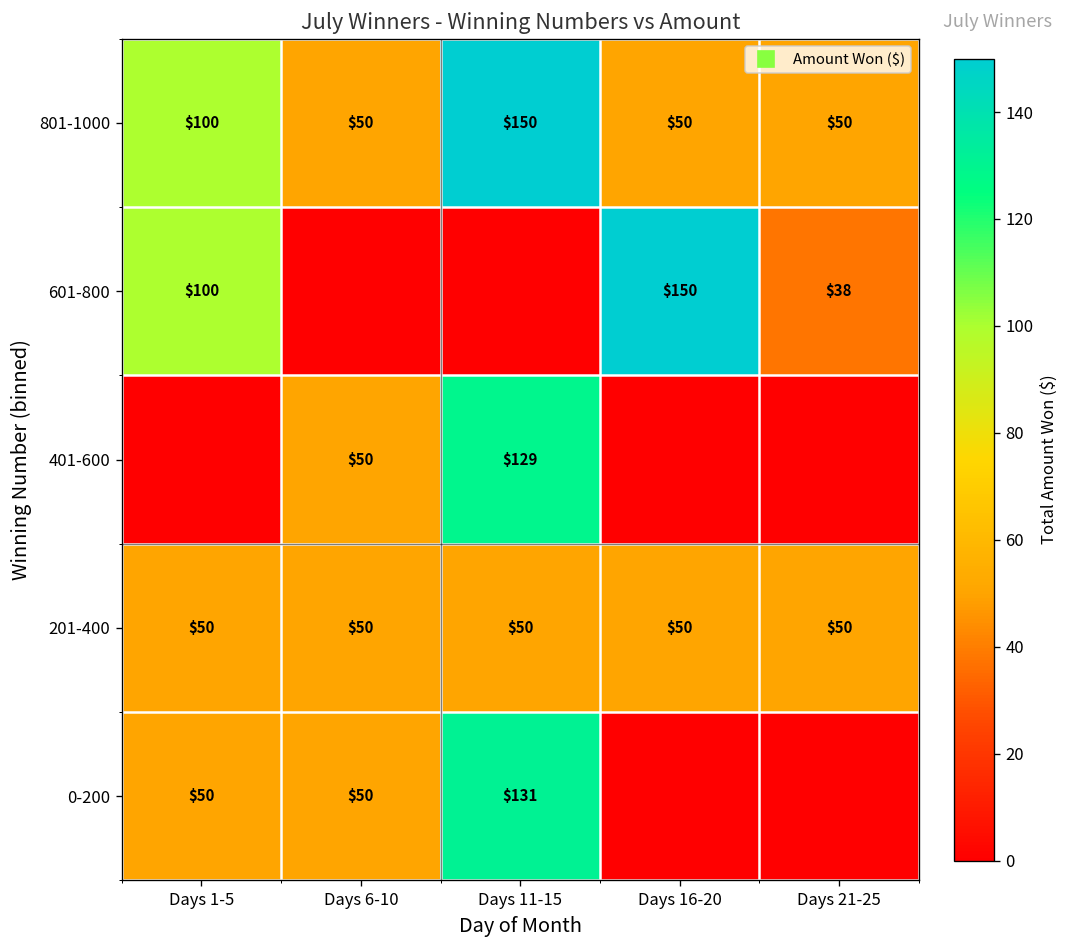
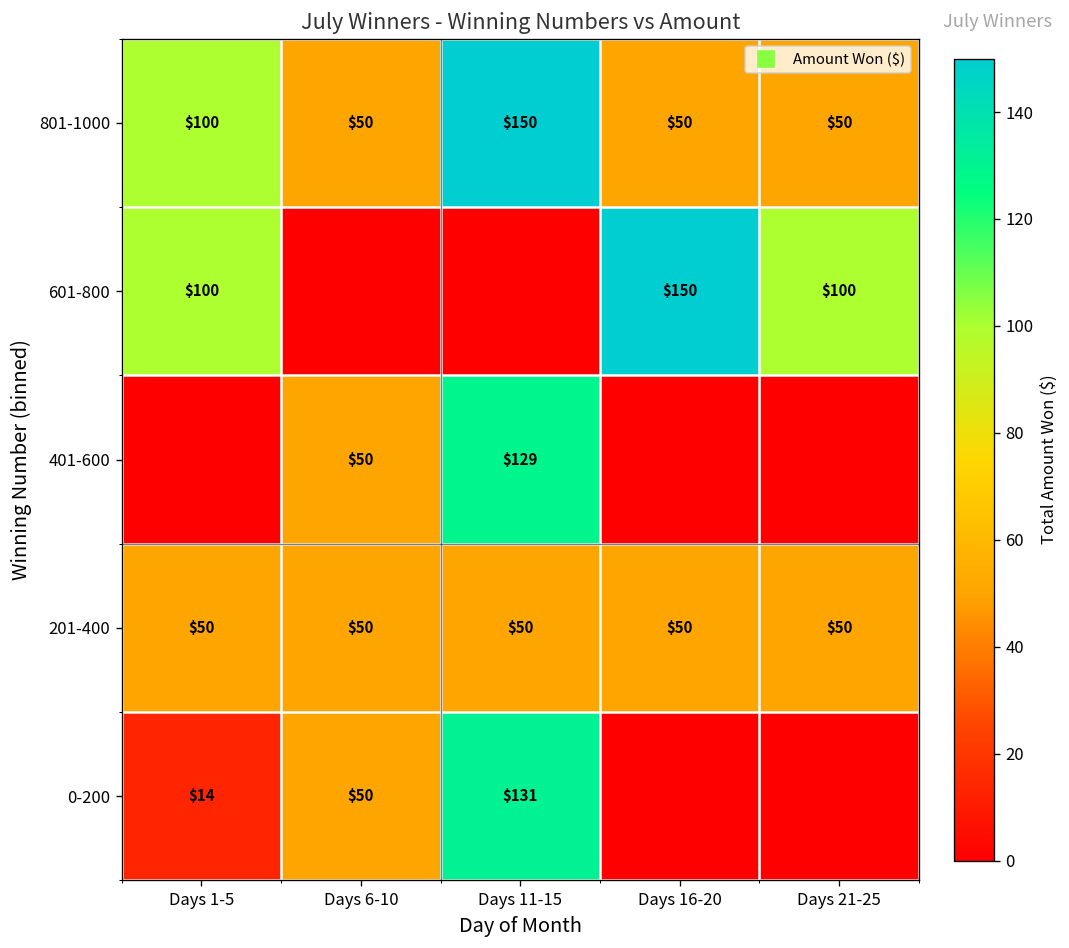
601-800, Days 21-25: $38 -> $100
0-200, Days 1-5: $50 -> $14
